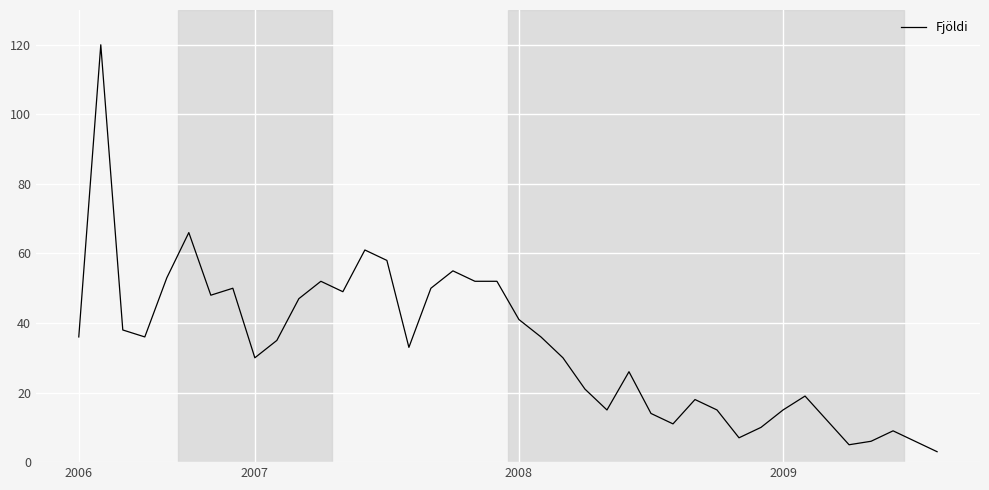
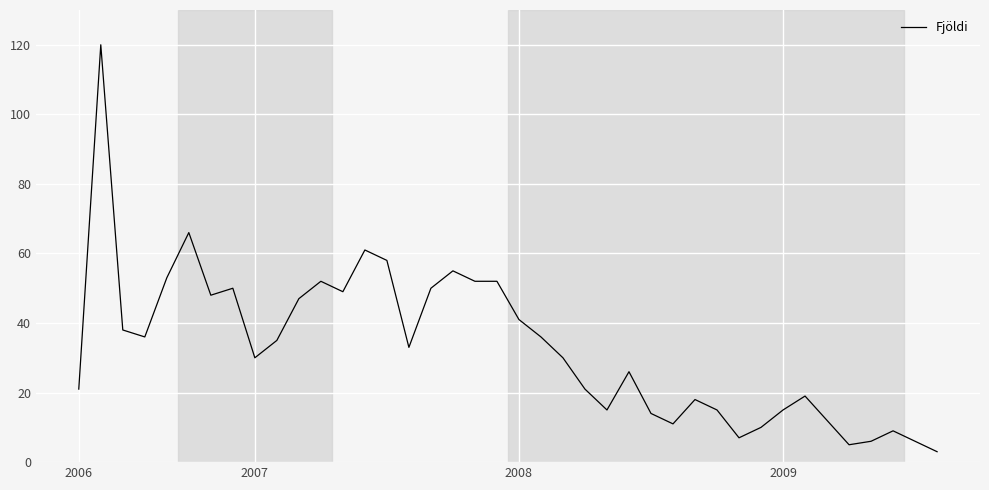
2006: 36 -> 21
